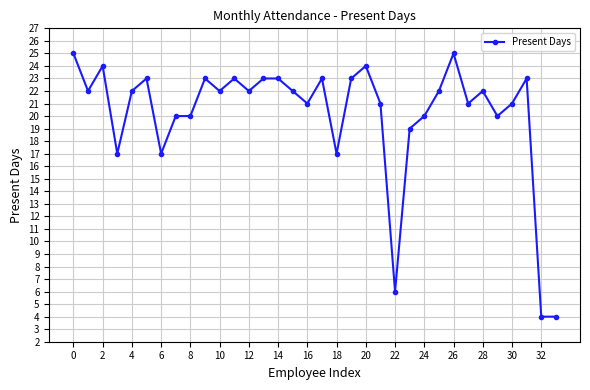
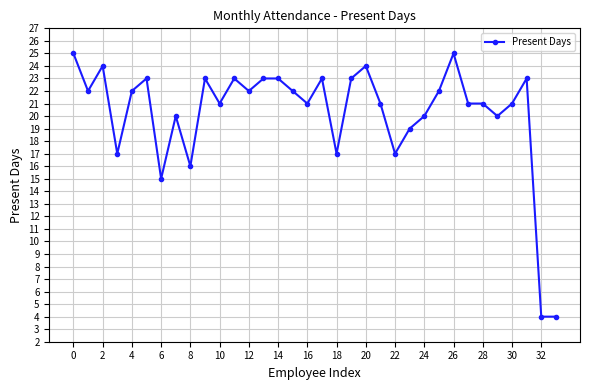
6: 17 -> 15
8: 20 -> 16
10: 22 -> 21
22: 6 -> 17
28: 22 -> 21
